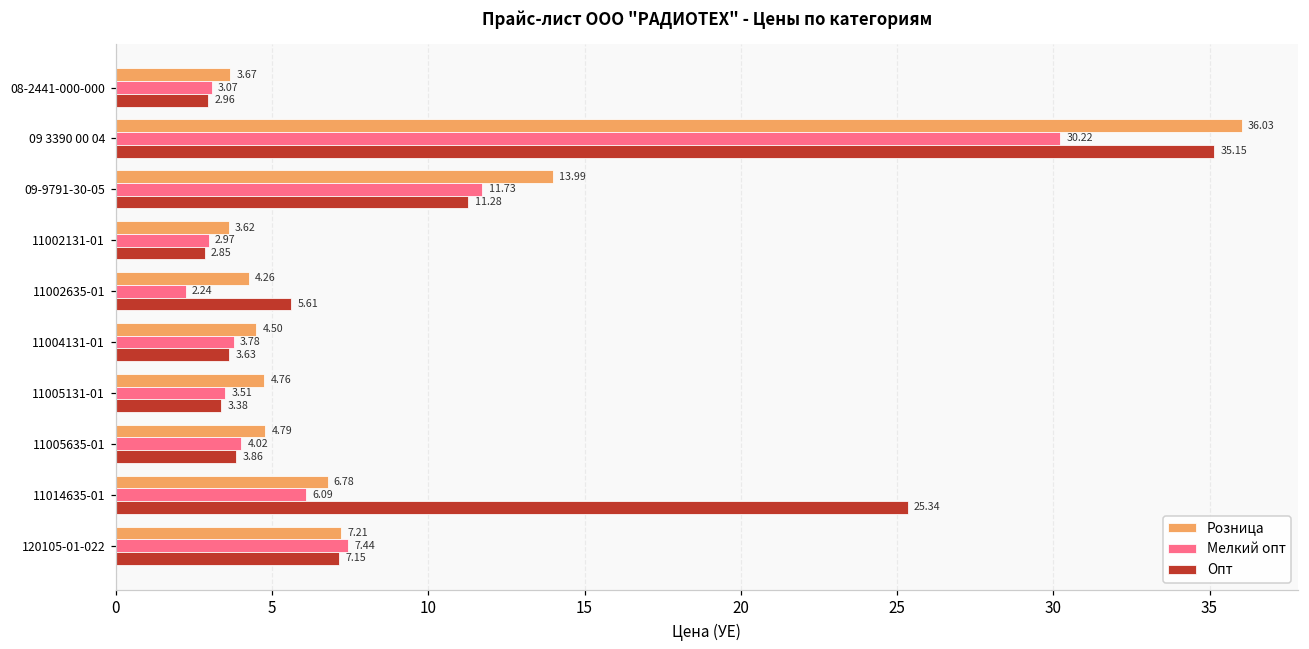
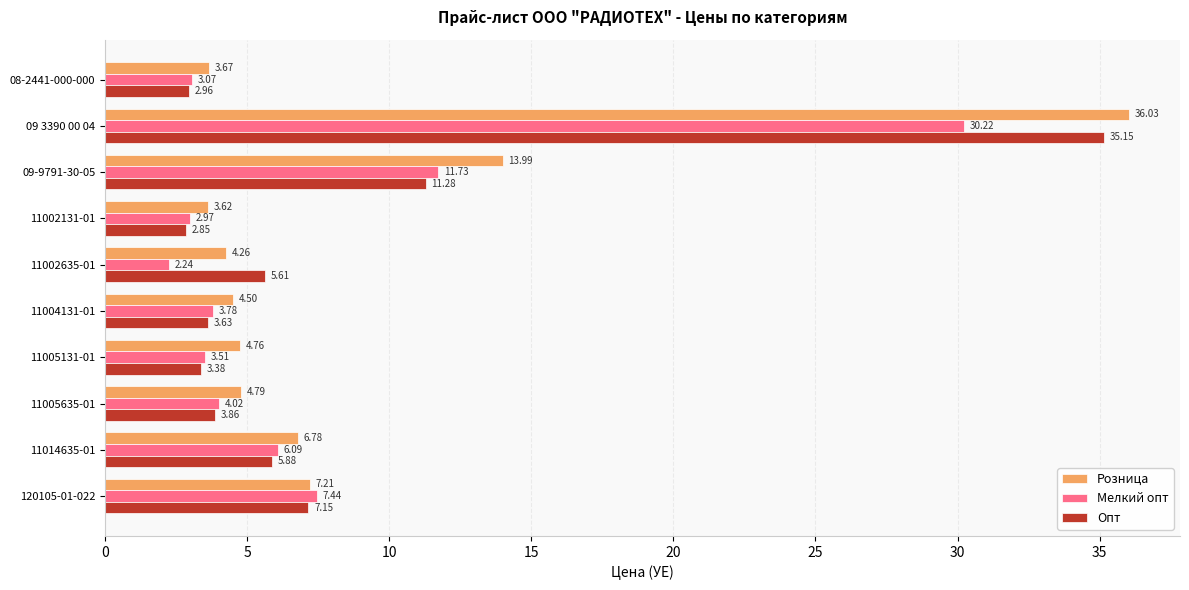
Опт, 11014635-01: 25.34 -> 5.88
